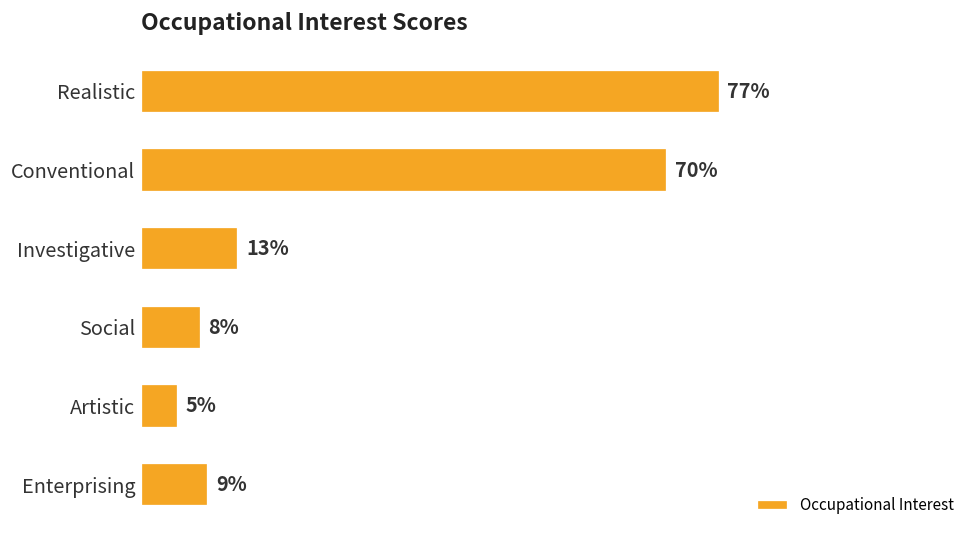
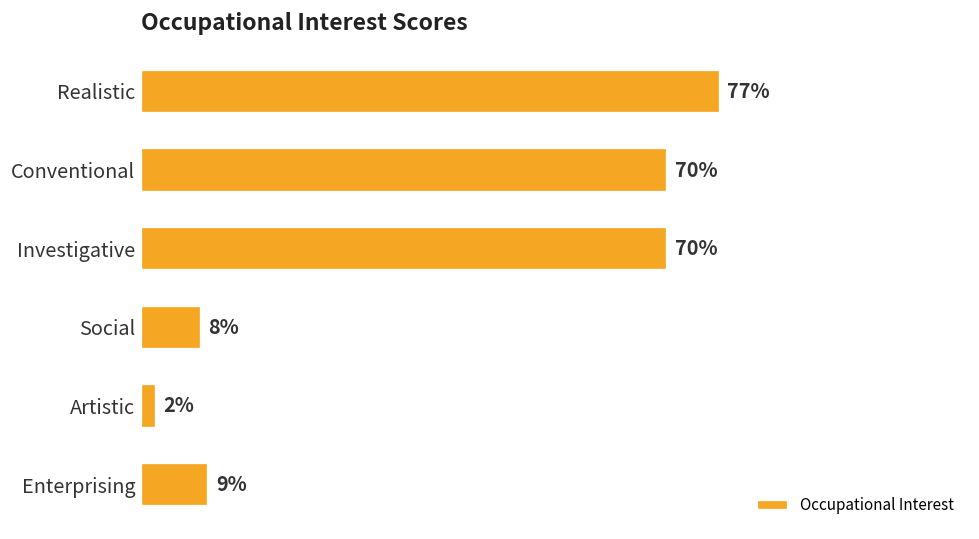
Investigative: 13% -> 70%
Artistic: 5% -> 2%
